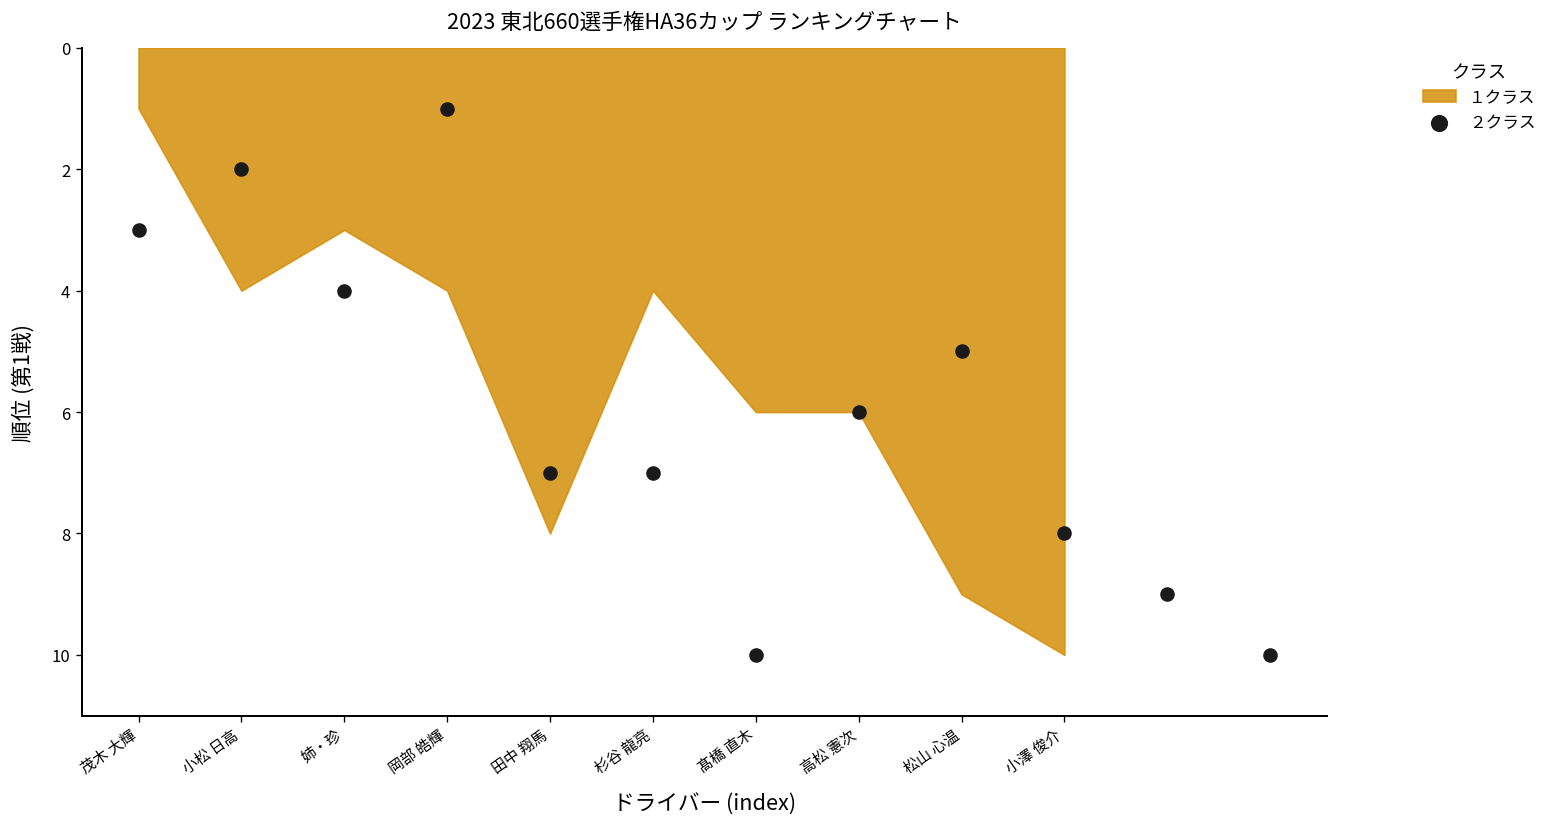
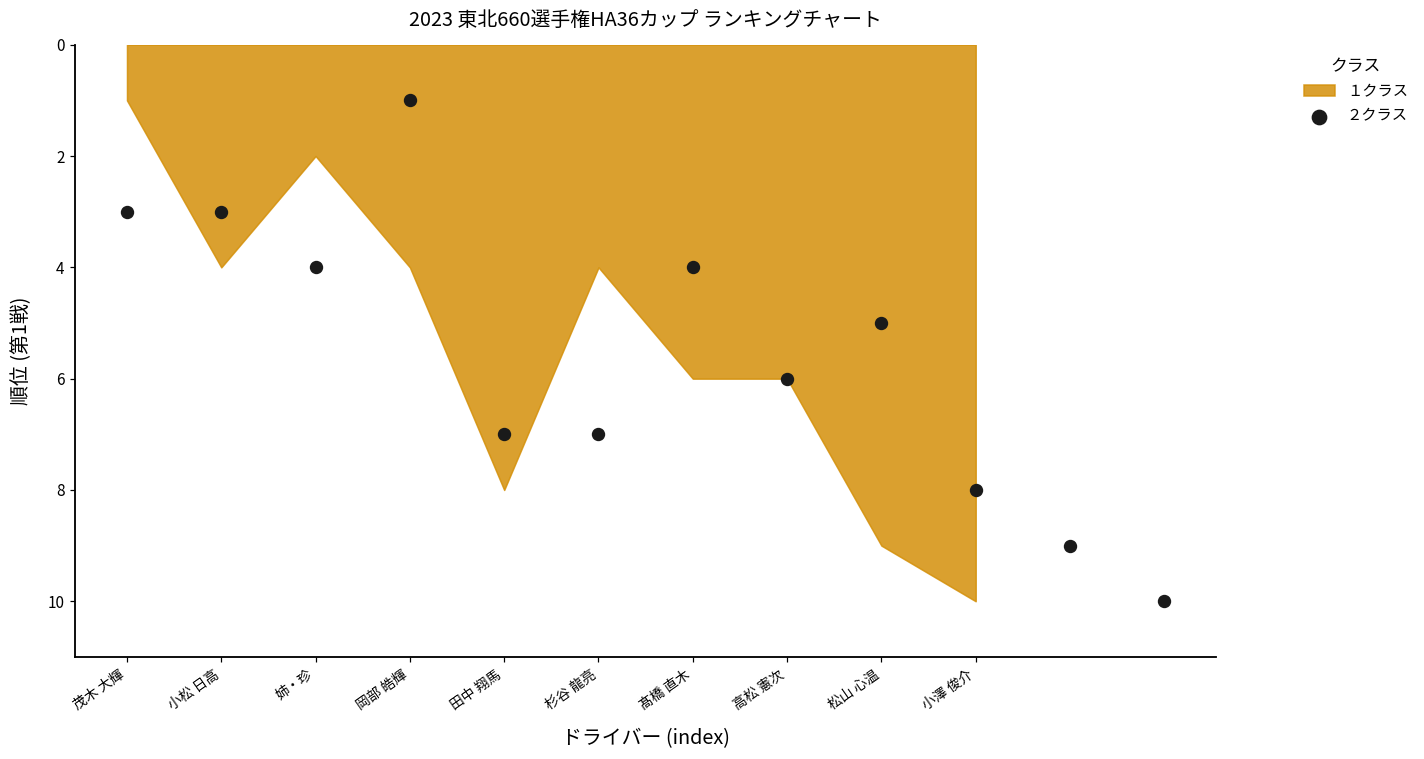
２クラス, 小松 日高: 2 -> 3
１クラス, 姉・珍: 3 -> 2
２クラス, 髙橋 直木: 10 -> 4
